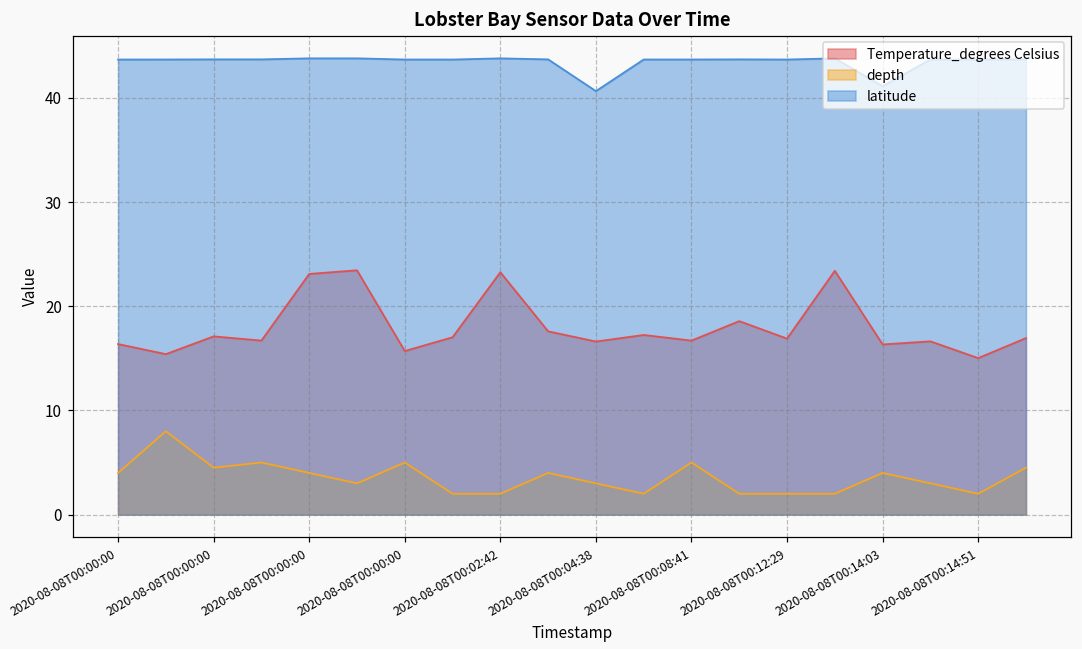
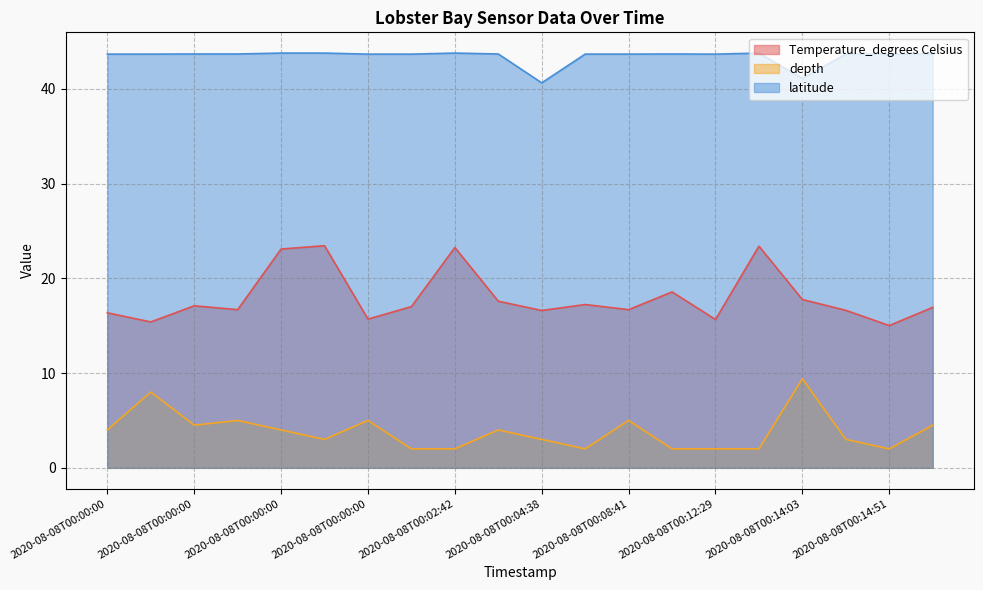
Temperature_degrees Celsius, 2020-08-08T00:12:29: 17 -> 16
Temperature_degrees Celsius, 2020-08-08T00:14:03: 16 -> 18
depth, 2020-08-08T00:14:03: 4 -> 9
